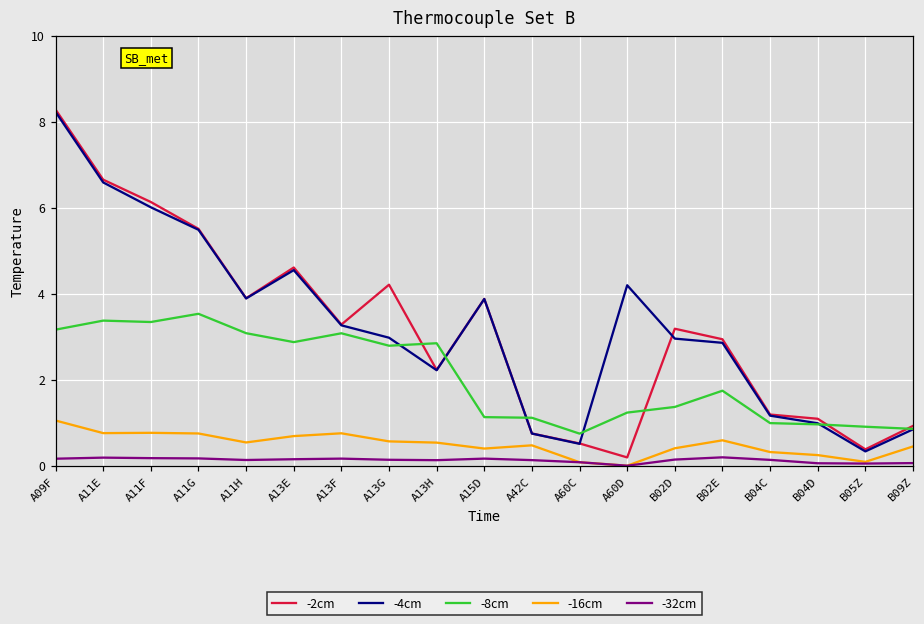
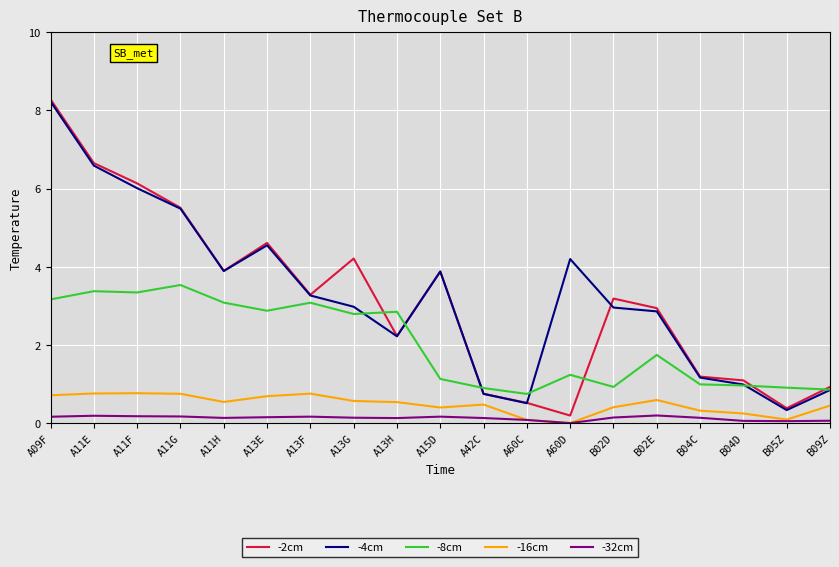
-16cm, A09F: 1.1 -> 0.7
-8cm, A42C: 1.1 -> 0.9
-8cm, B02D: 1.4 -> 0.9
